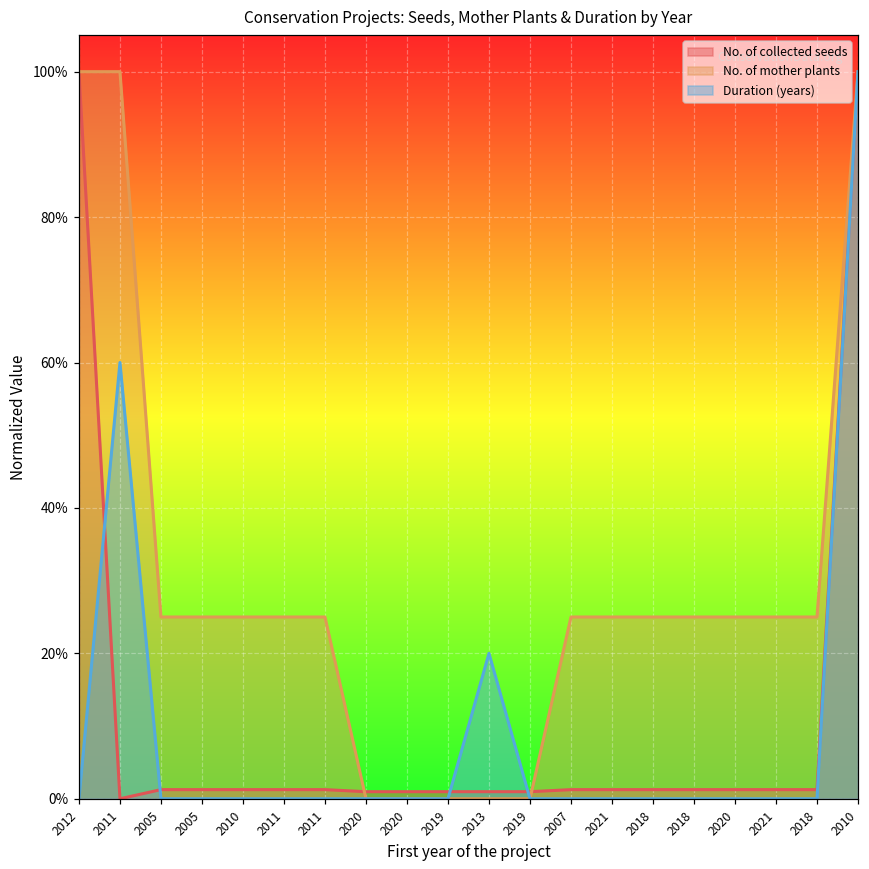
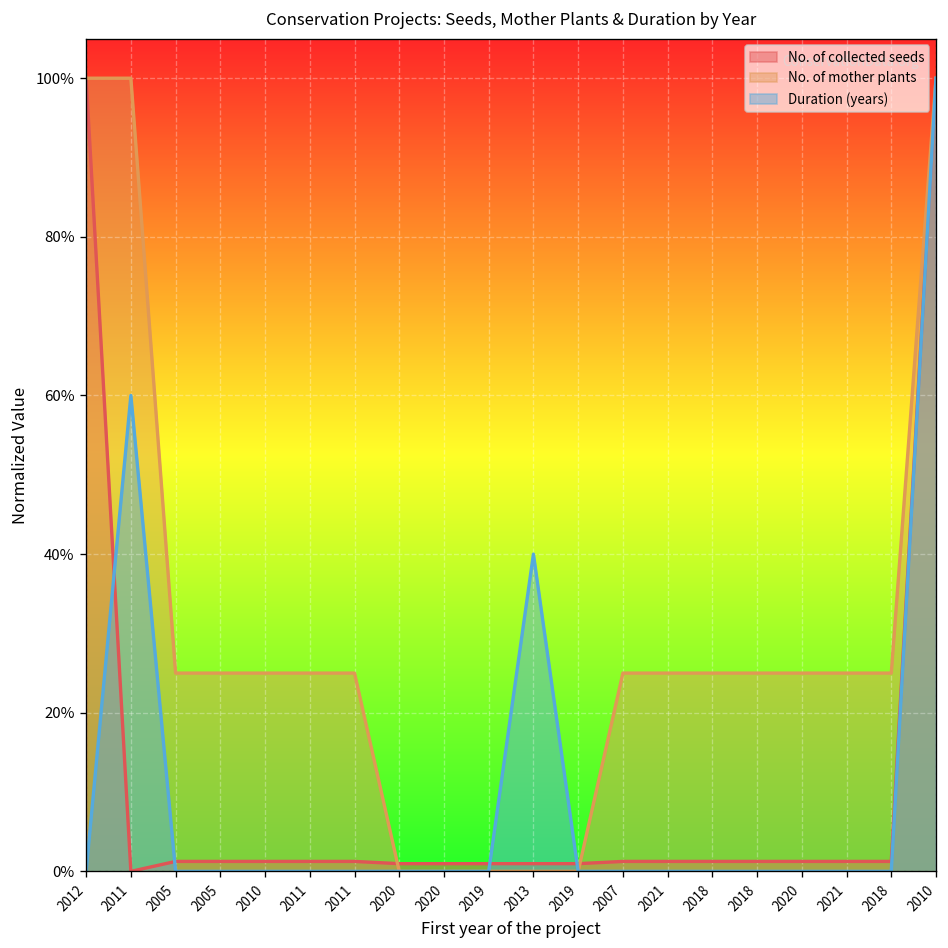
Duration (years), 2013: 20% -> 40%
